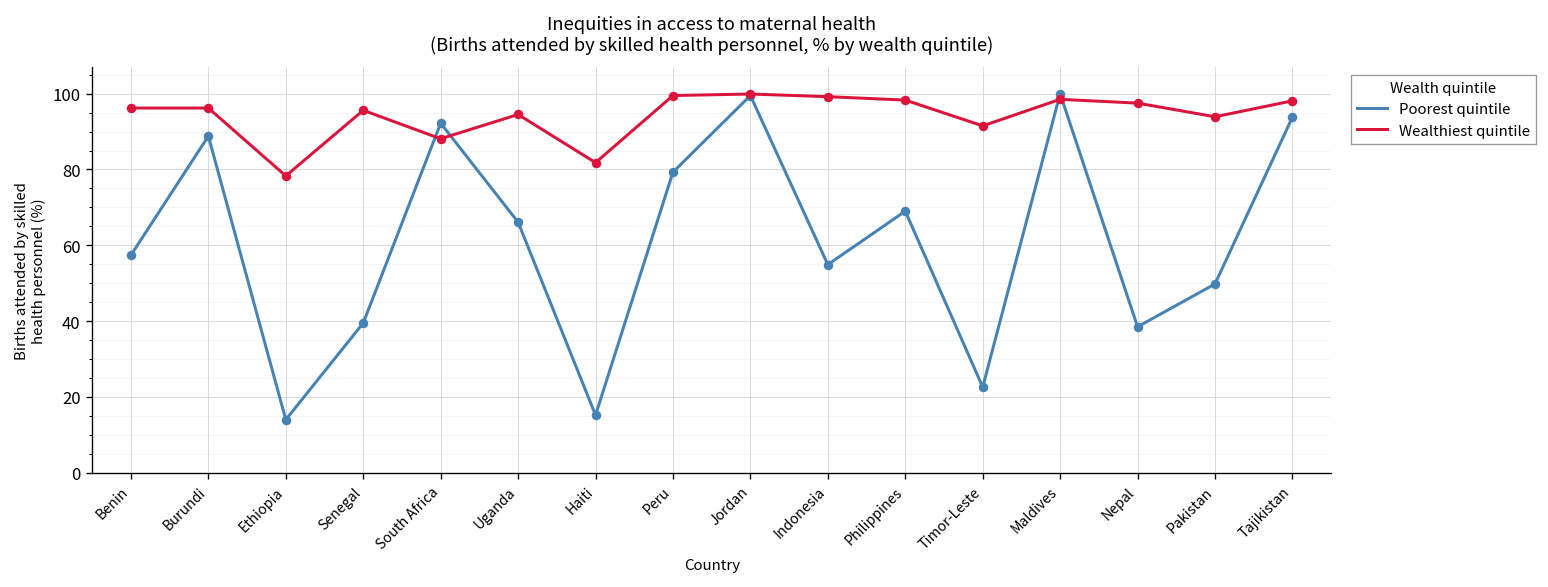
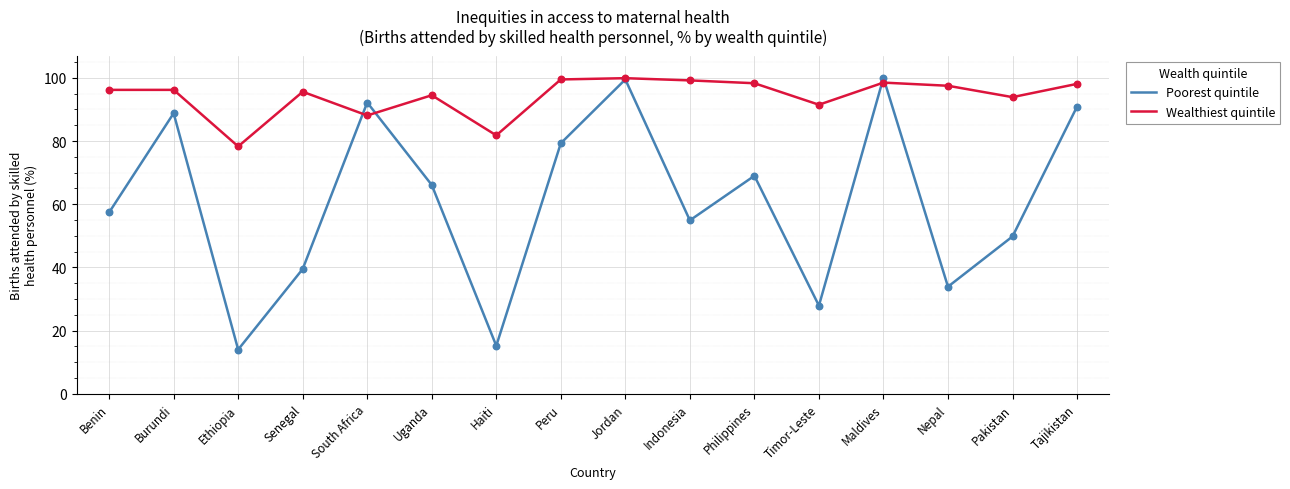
Poorest quintile, Timor-Leste: 23 -> 28
Poorest quintile, Nepal: 39 -> 34
Poorest quintile, Tajikistan: 94 -> 91
